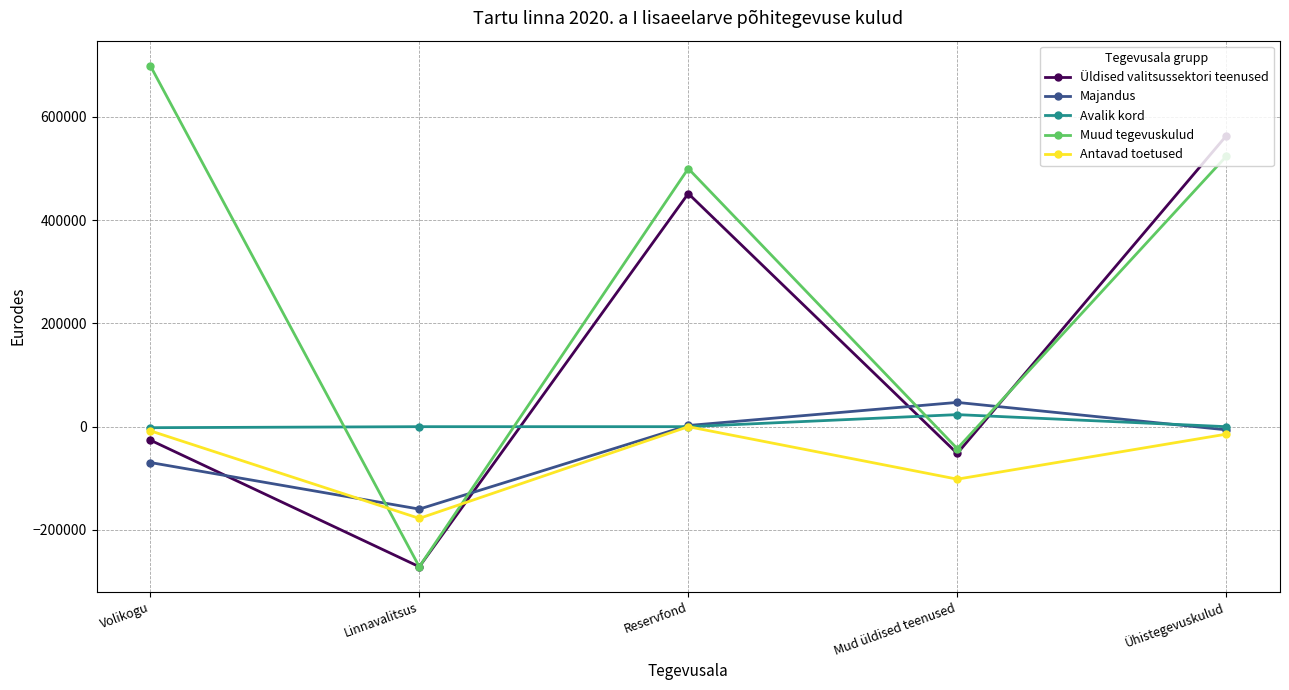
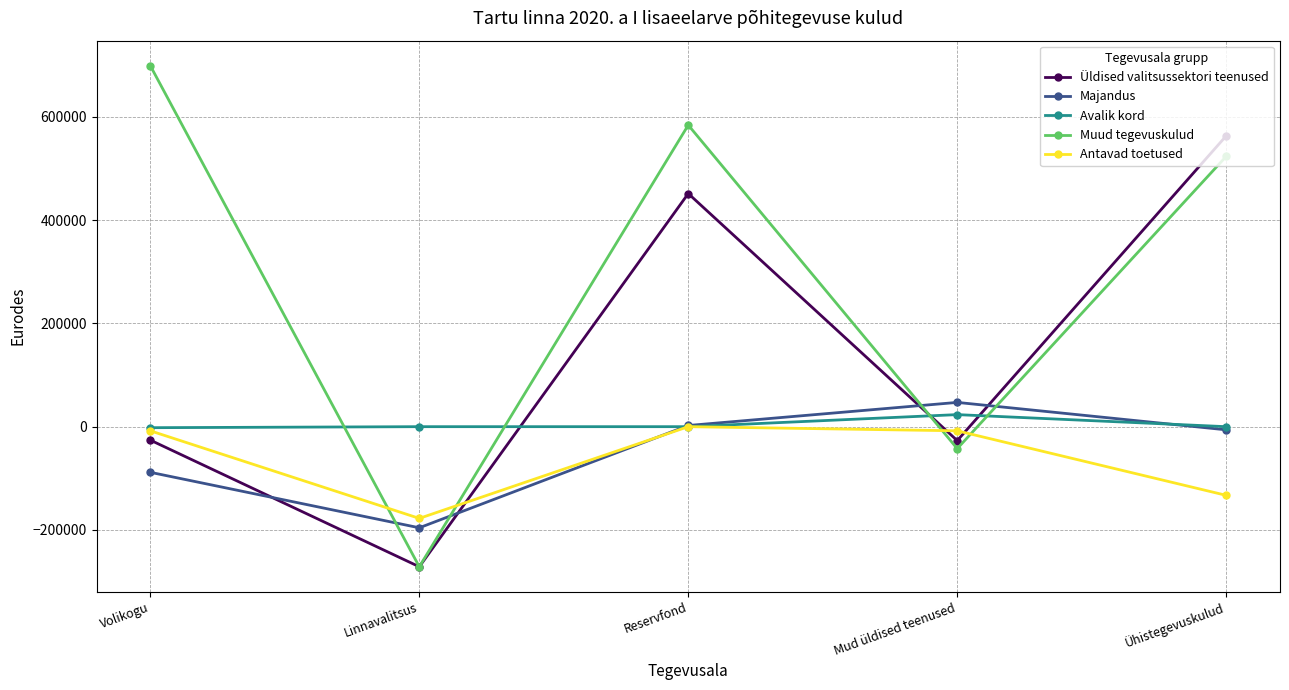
Majandus, Volikogu: -70000 -> -90000
Majandus, Linnavalitsus: -160000 -> -200000
Muud tegevuskulud, Reservfond: 500000 -> 580000
Üldised valitsussektori teenused, Mud üldised teenused: -50000 -> -30000
Antavad toetused, Mud üldised teenused: -100000 -> -10000
Antavad toetused, Ühistegevuskulud: -10000 -> -130000
